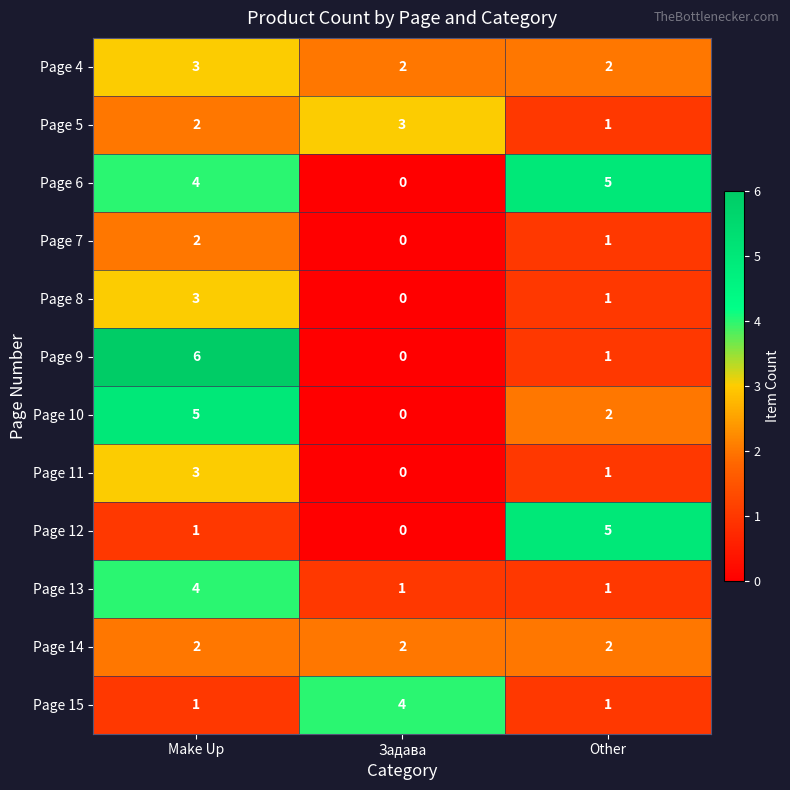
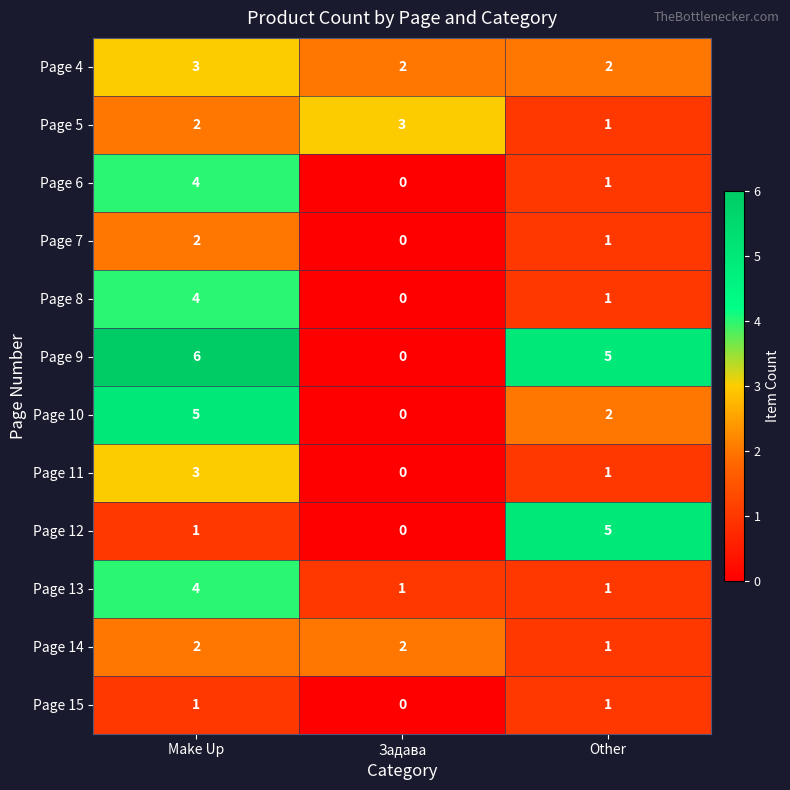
Page 6, Other: 5 -> 1
Page 8, Make Up: 3 -> 4
Page 9, Other: 1 -> 5
Page 14, Other: 2 -> 1
Page 15, Задава: 4 -> 0
